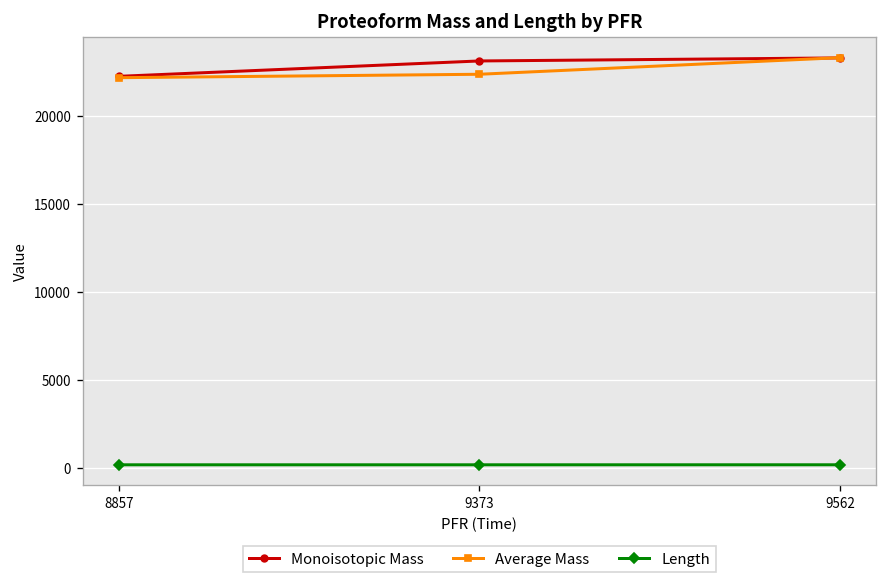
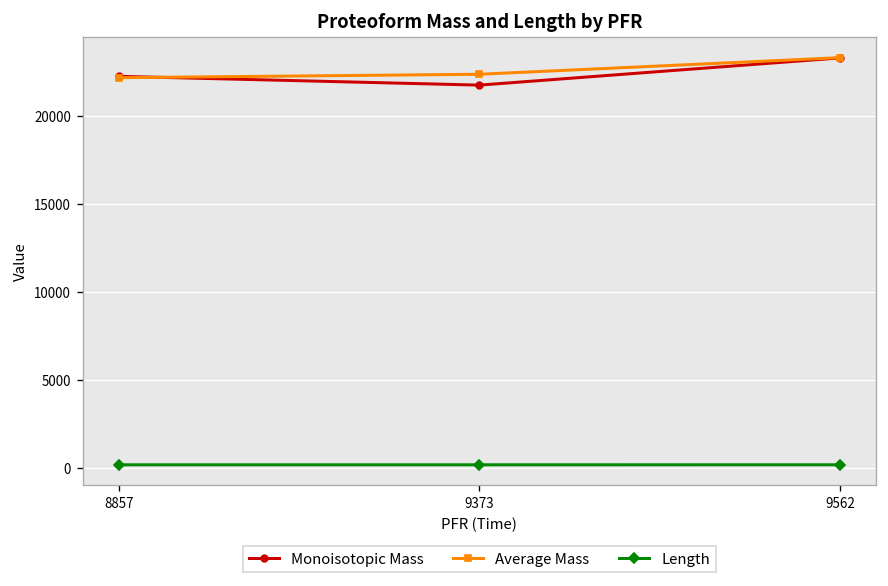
Monoisotopic Mass, 9373: 23100 -> 21800
